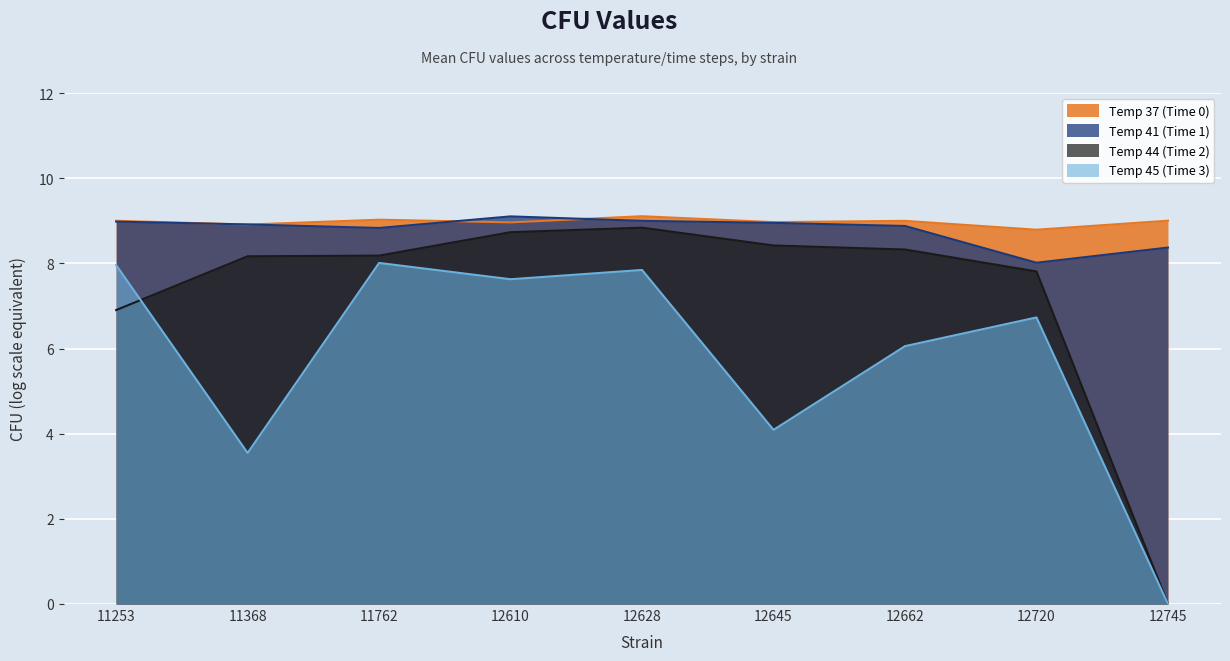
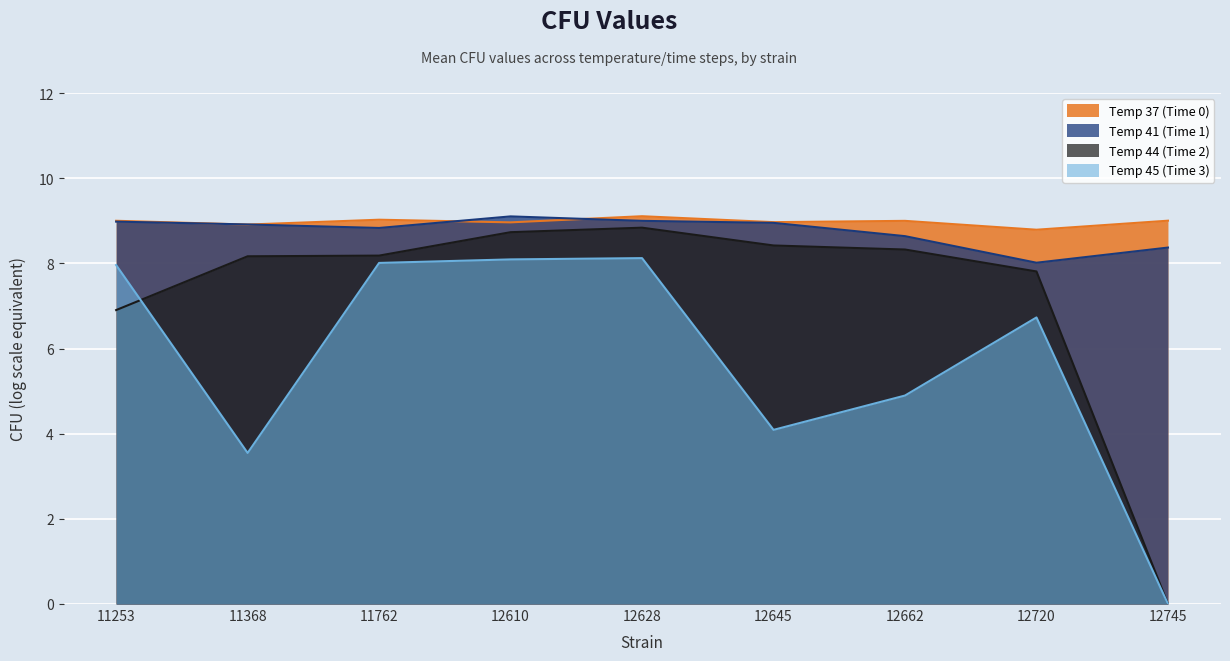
Temp 45 (Time 3), 12610: 7.6 -> 8.1
Temp 45 (Time 3), 12628: 7.8 -> 8.1
Temp 41 (Time 1), 12662: 8.9 -> 8.6
Temp 45 (Time 3), 12662: 6.1 -> 4.9
